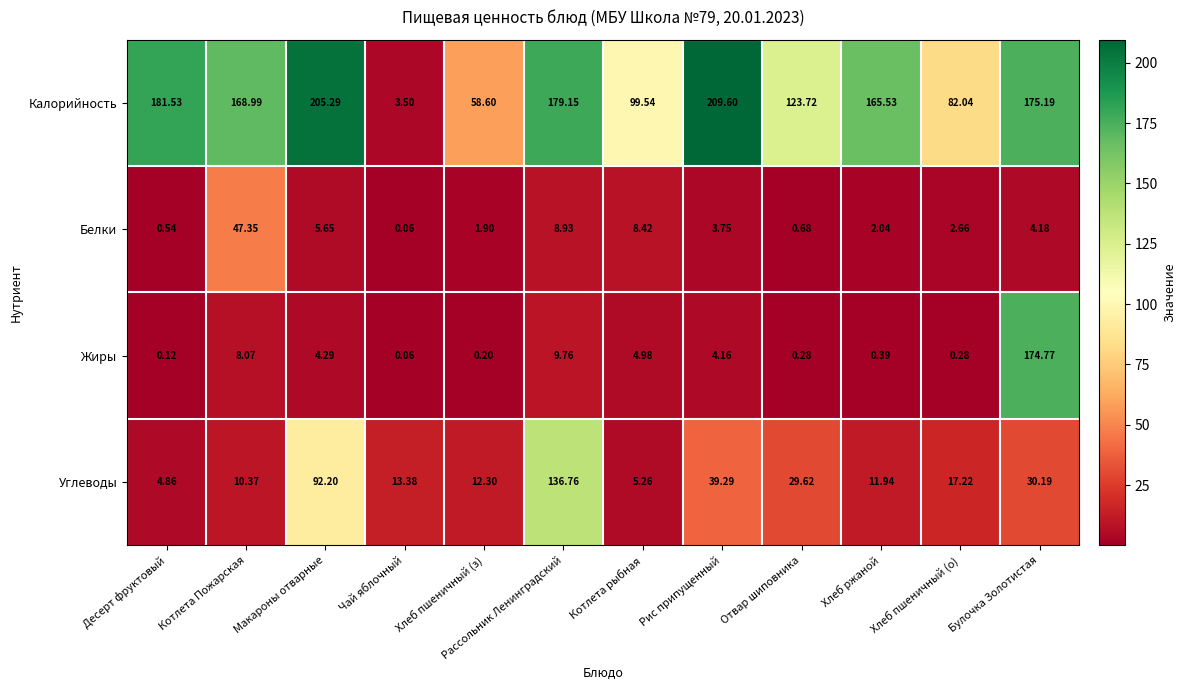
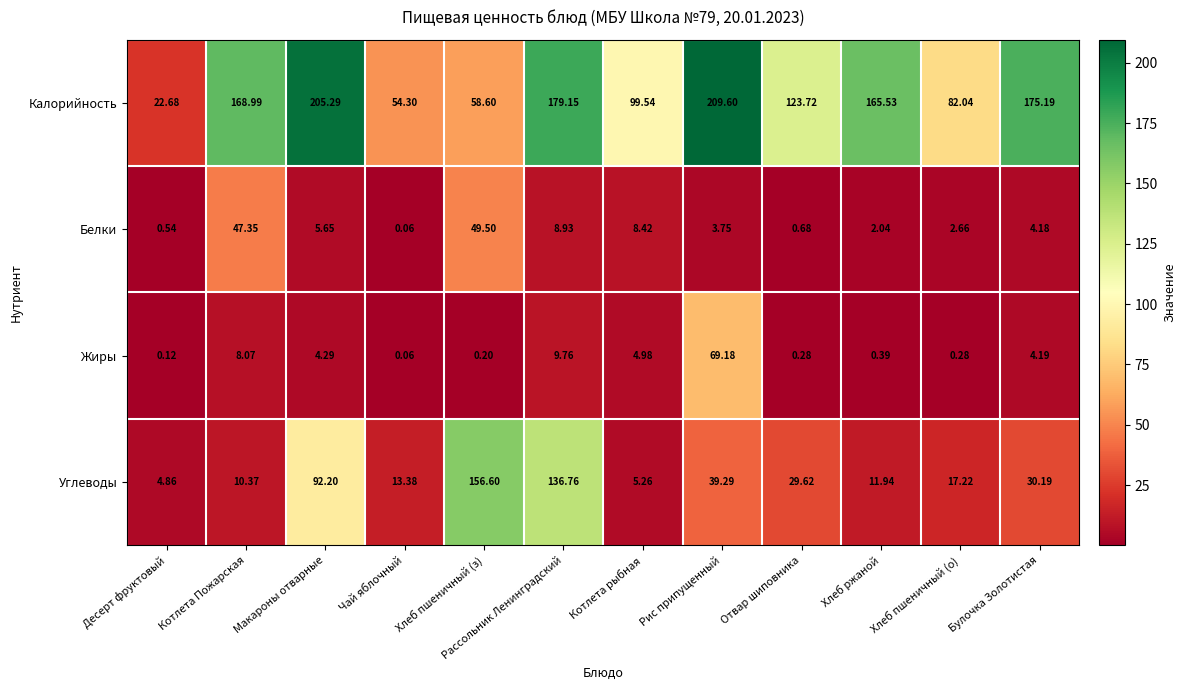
Калорийность, Десерт фруктовый: 181.53 -> 22.68
Калорийность, Чай яблочный: 3.50 -> 54.30
Белки, Хлеб пшеничный (з): 1.90 -> 49.50
Жиры, Рис припущенный: 4.16 -> 69.18
Жиры, Булочка Золотистая: 174.77 -> 4.19
Углеводы, Хлеб пшеничный (з): 12.30 -> 156.60
